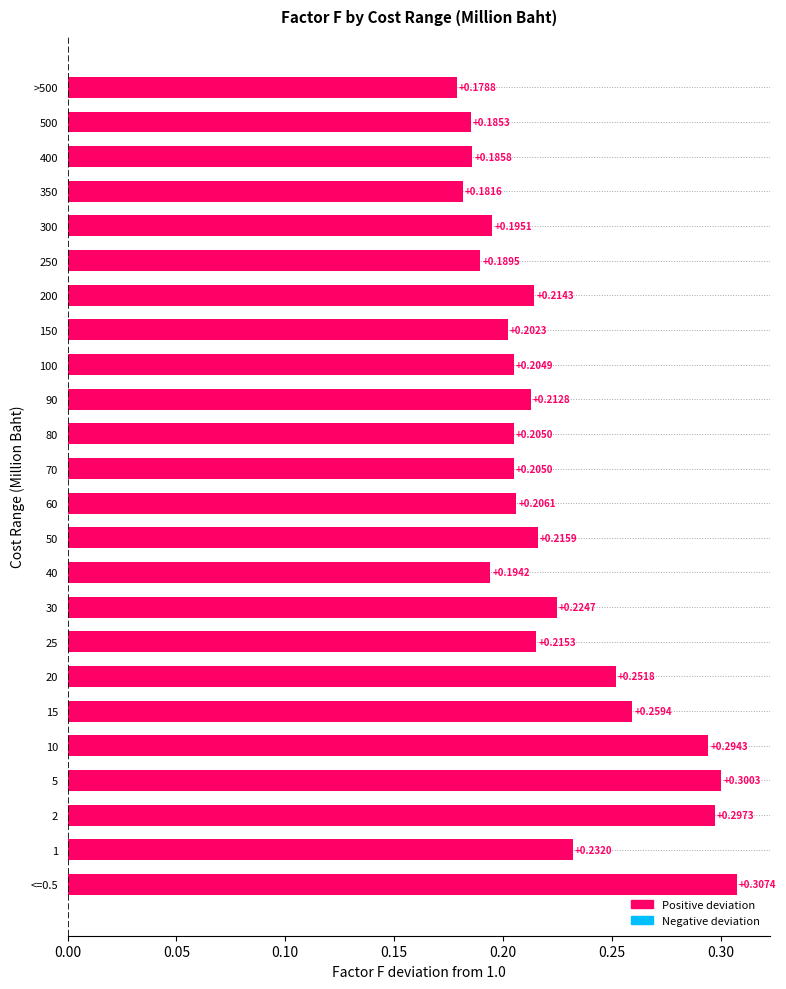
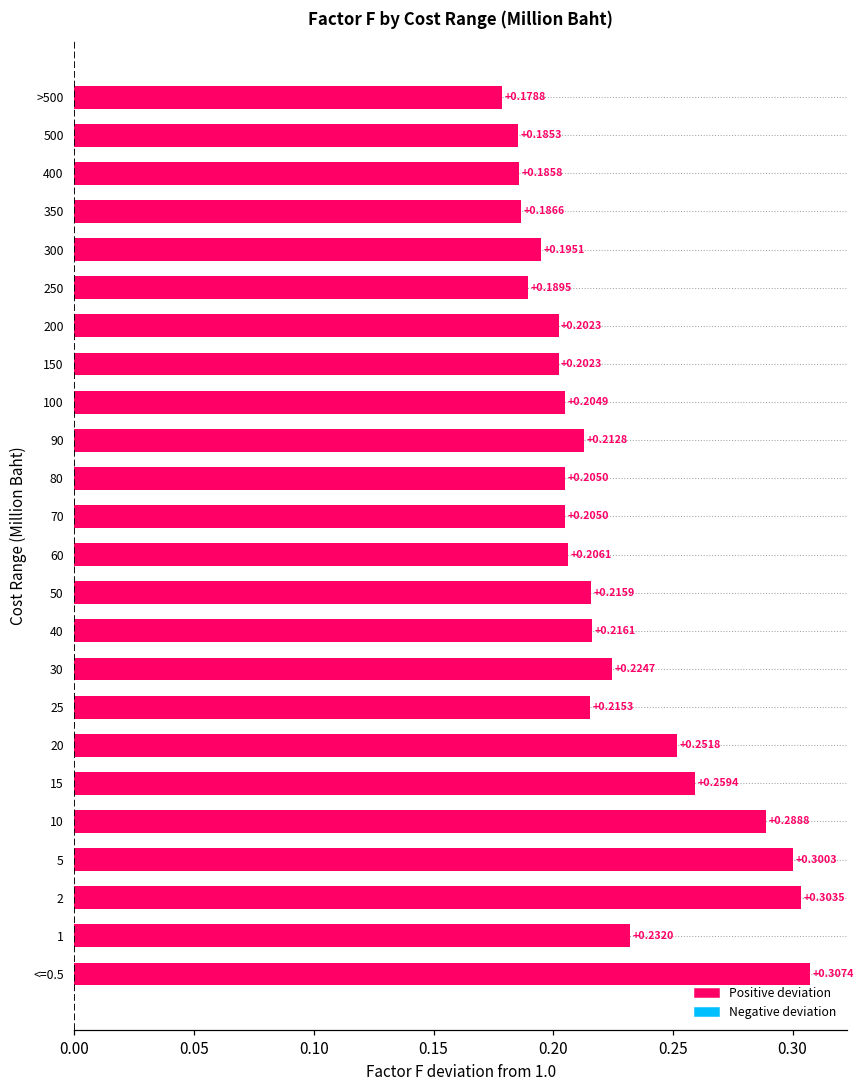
350: +0.1816 -> +0.1866
200: +0.2143 -> +0.2023
40: +0.1942 -> +0.2161
10: +0.2943 -> +0.2888
2: +0.2973 -> +0.3035
